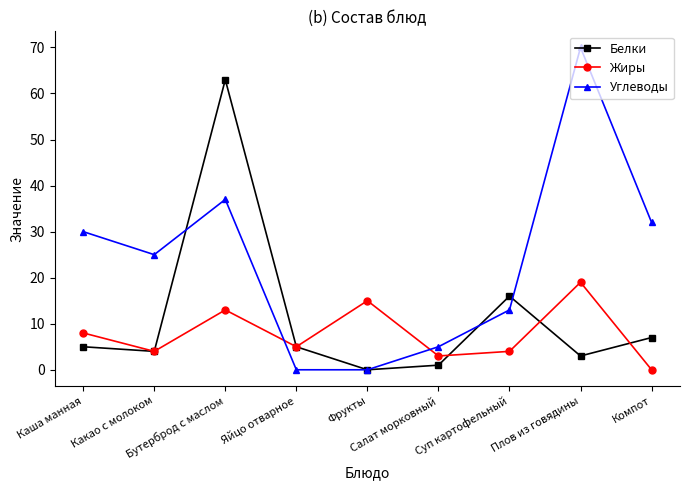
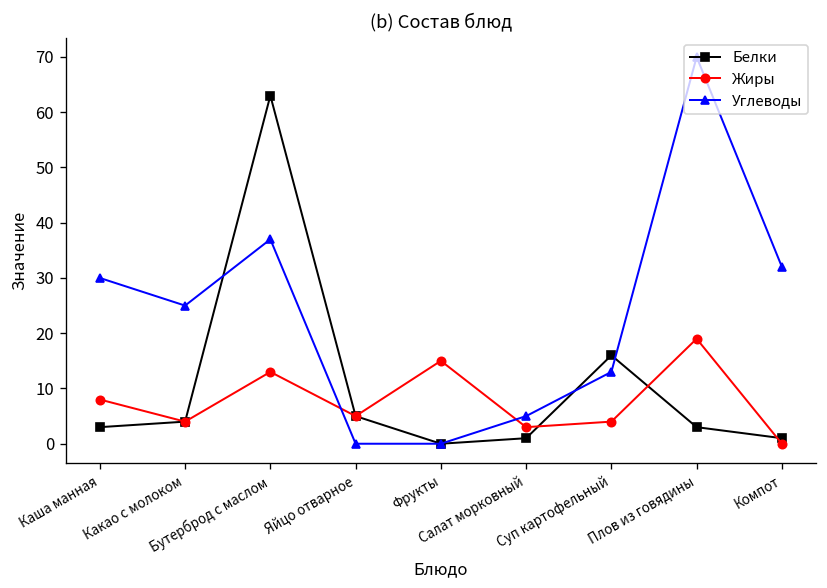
Белки, Каша манная: 5 -> 3
Белки, Компот: 7 -> 1
